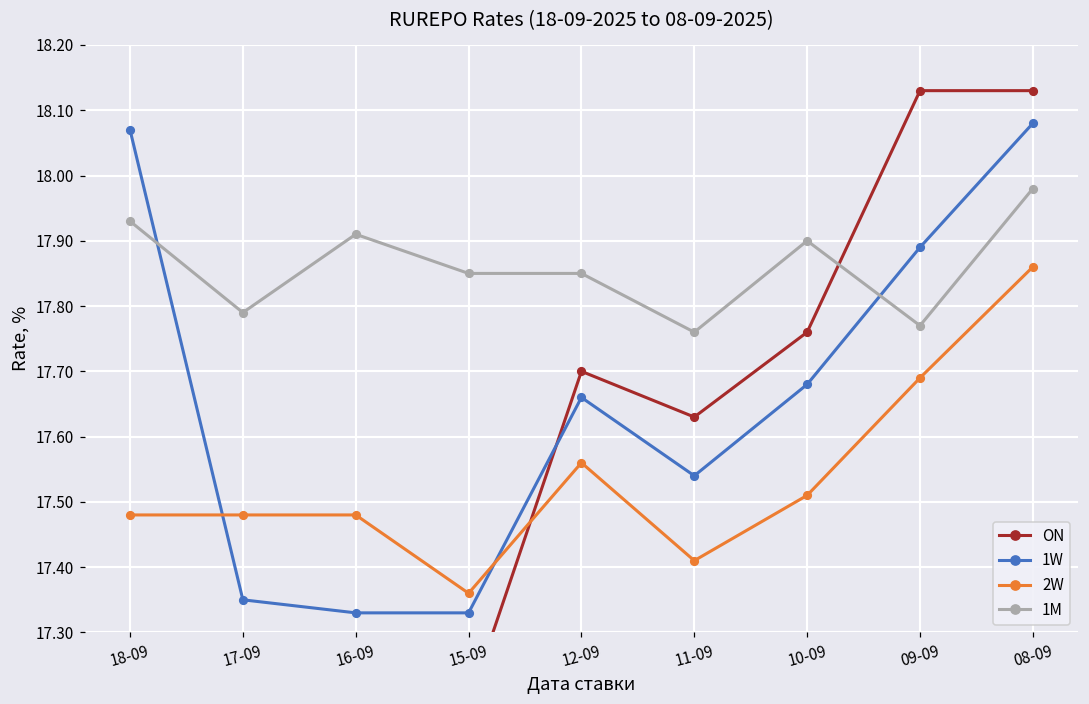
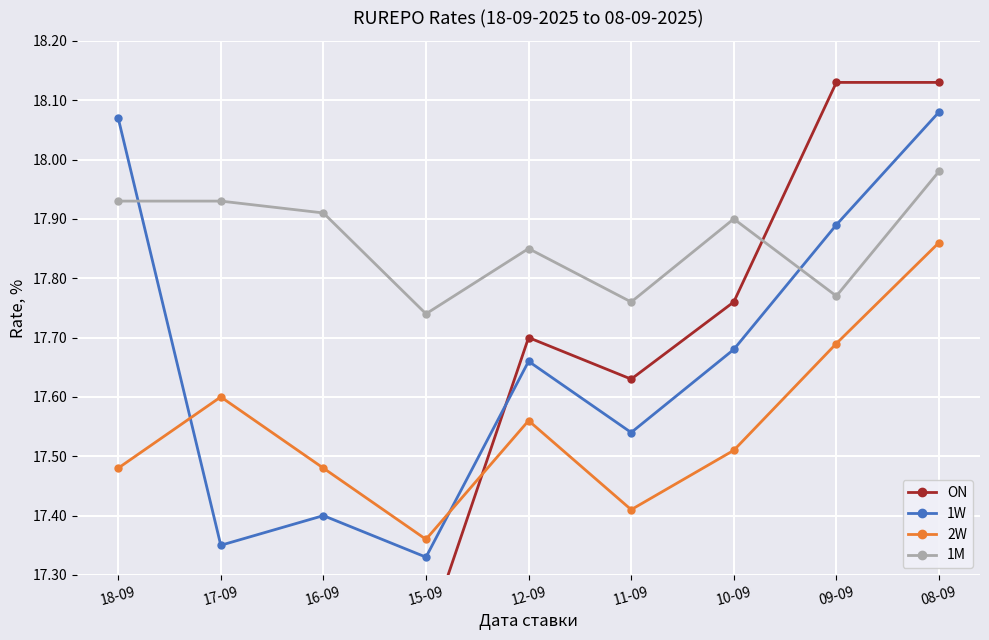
2W, 17-09: 17.48 -> 17.60
1M, 17-09: 17.79 -> 17.93
1W, 16-09: 17.33 -> 17.40
1M, 15-09: 17.85 -> 17.74
